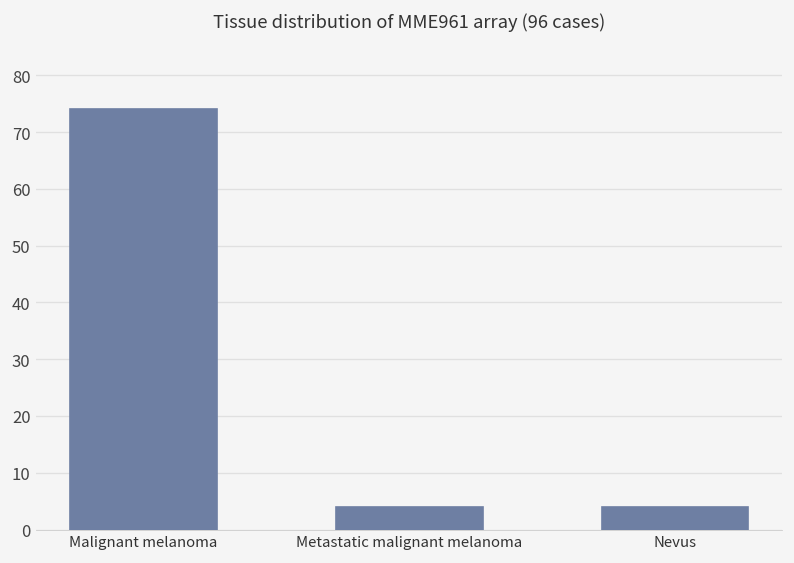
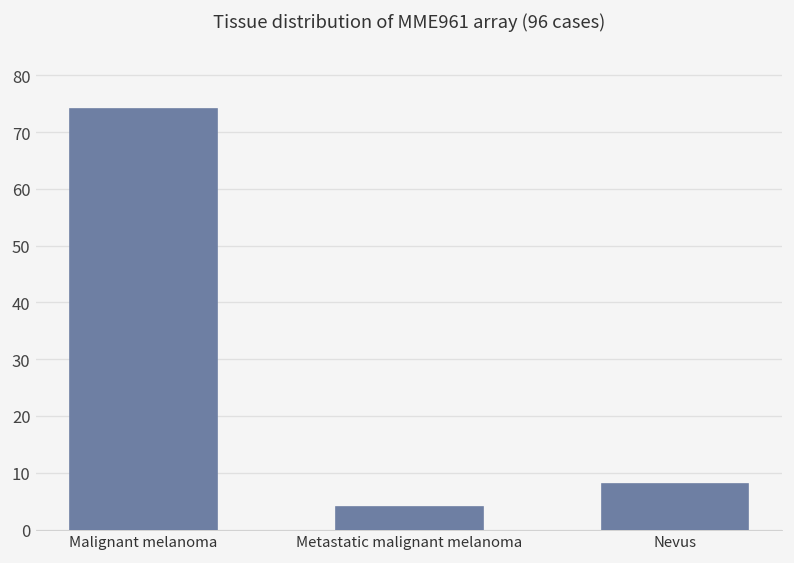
Nevus: 4 -> 8
